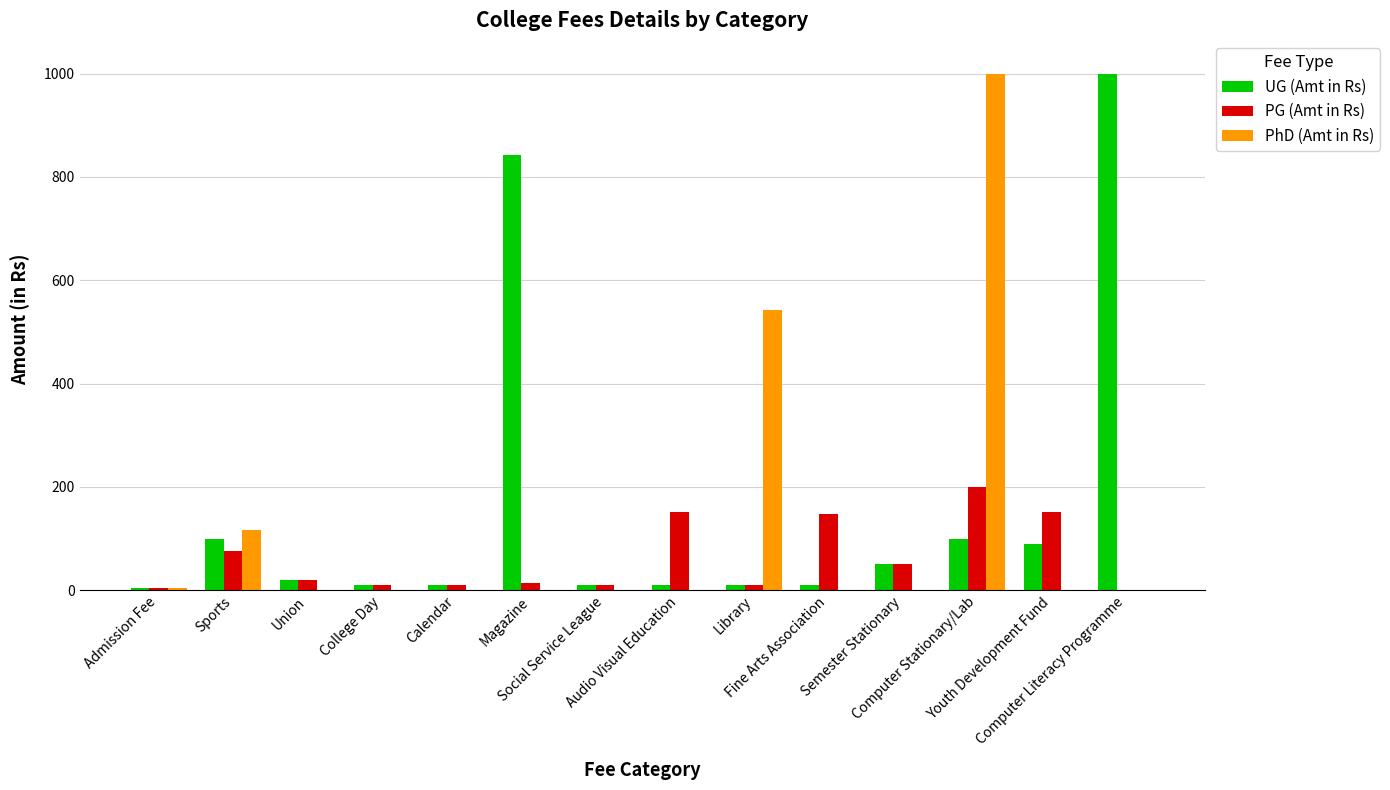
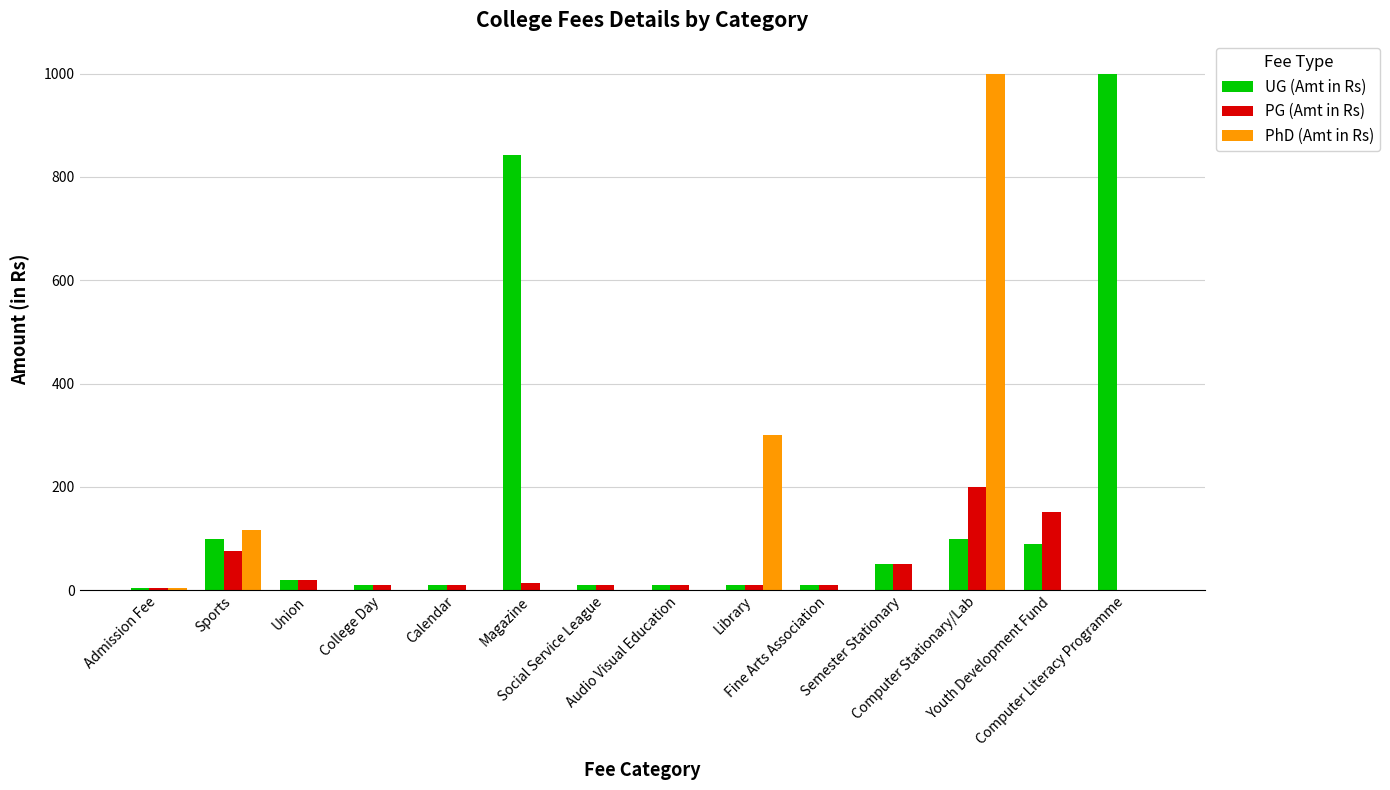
PG (Amt in Rs), Audio Visual Education: 150 -> 10
PhD (Amt in Rs), Library: 540 -> 300
PG (Amt in Rs), Fine Arts Association: 150 -> 10
